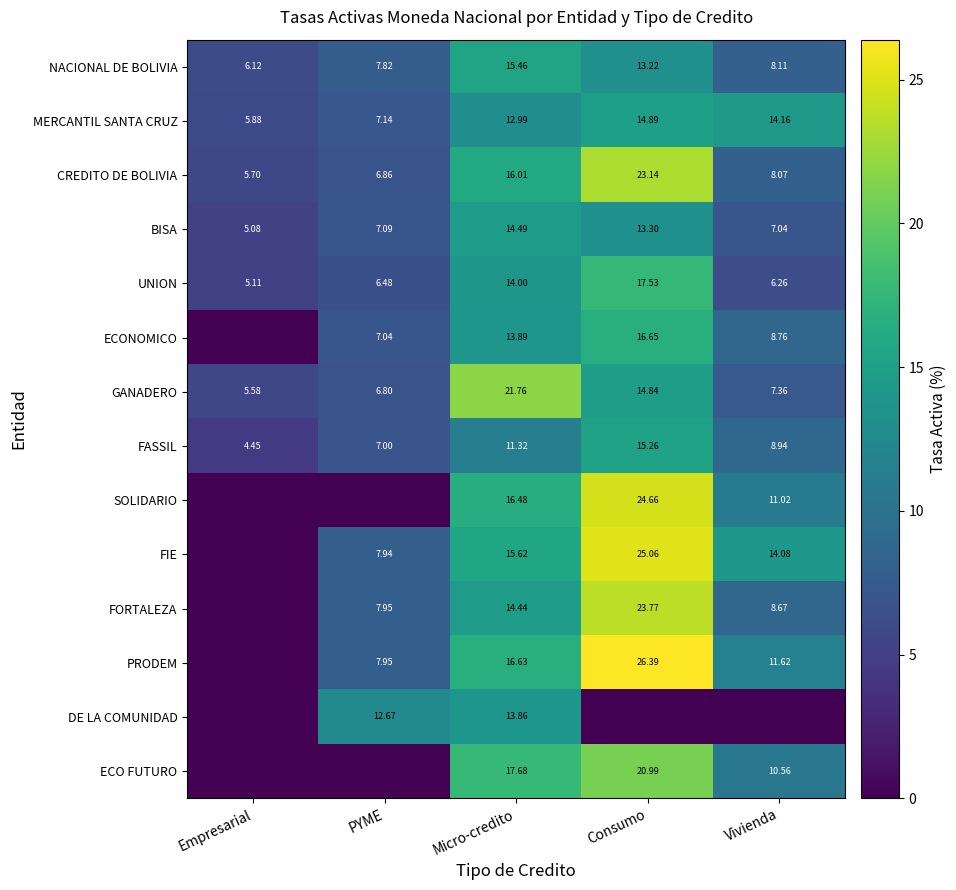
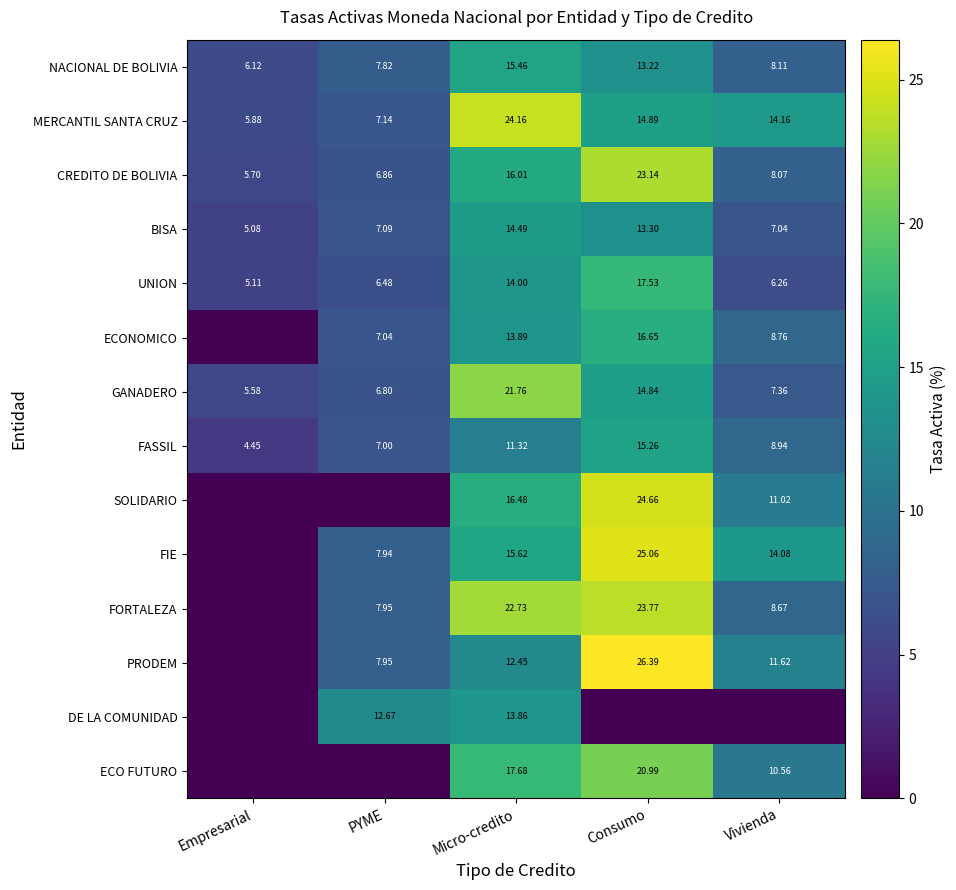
MERCANTIL SANTA CRUZ, Micro-credito: 12.99 -> 24.16
FORTALEZA, Micro-credito: 14.44 -> 22.73
PRODEM, Micro-credito: 16.63 -> 12.45
